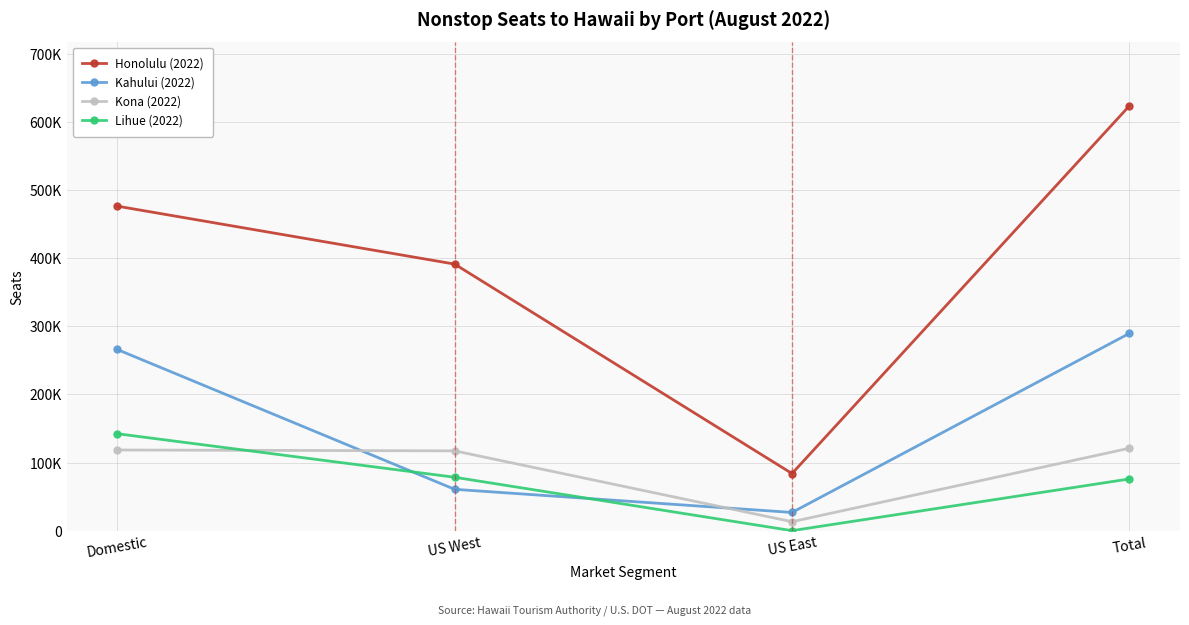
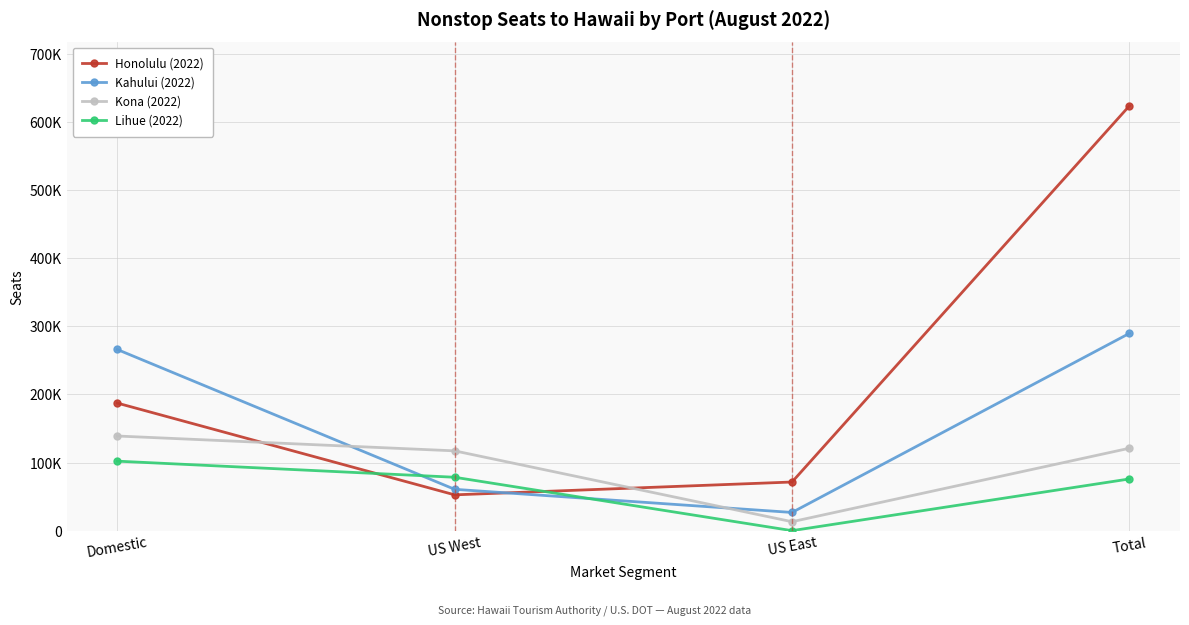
Honolulu (2022), Domestic: 480000 -> 190000
Kona (2022), Domestic: 120000 -> 140000
Lihue (2022), Domestic: 140000 -> 100000
Honolulu (2022), US West: 390000 -> 50000
Honolulu (2022), US East: 80000 -> 70000
